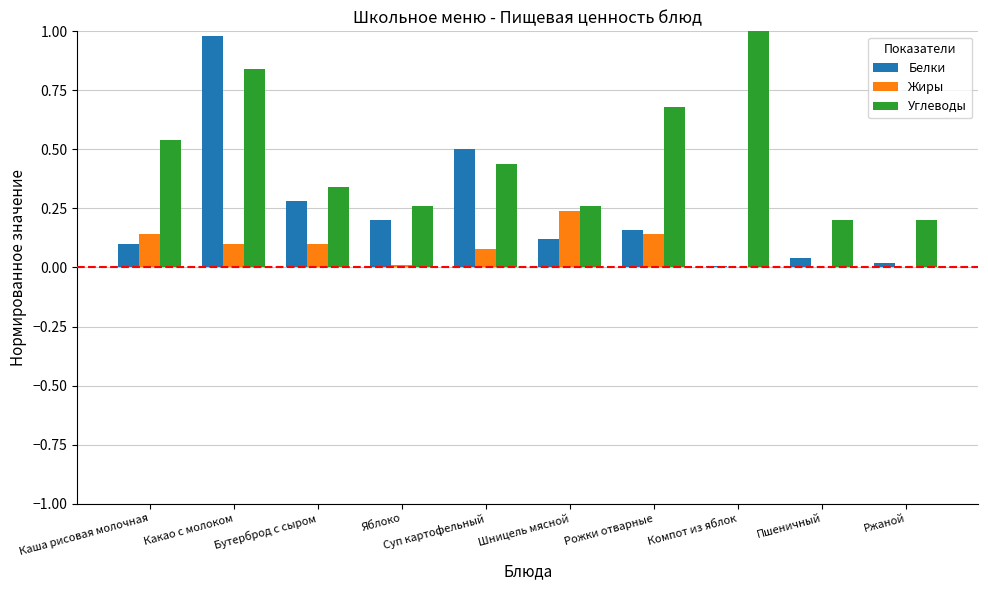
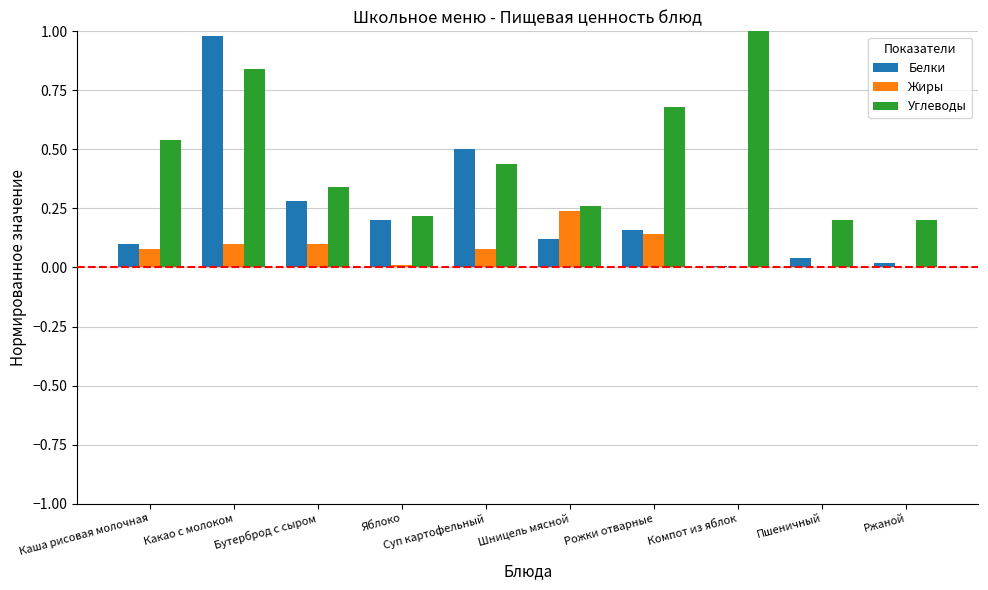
Жиры, Каша рисовая молочная: 0.14 -> 0.08
Углеводы, Яблоко: 0.26 -> 0.22
